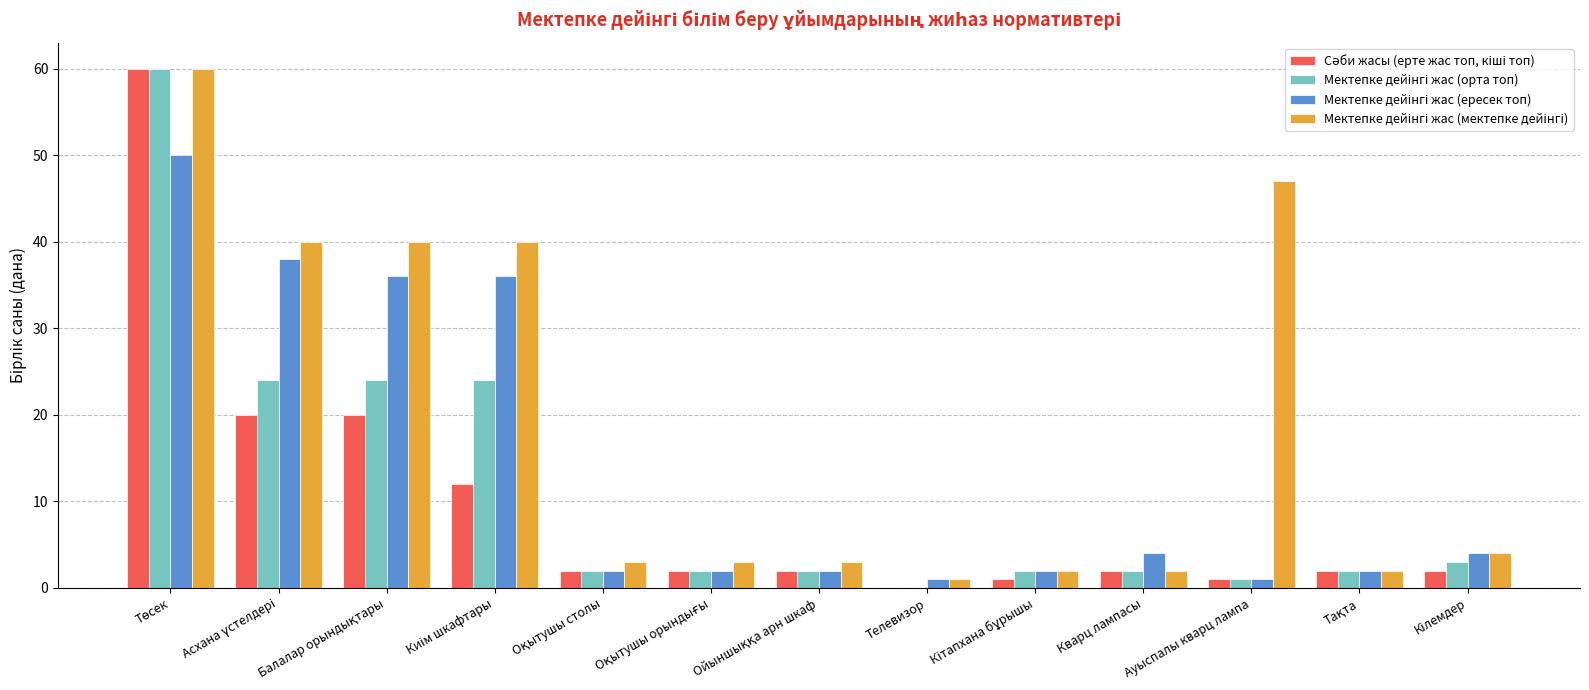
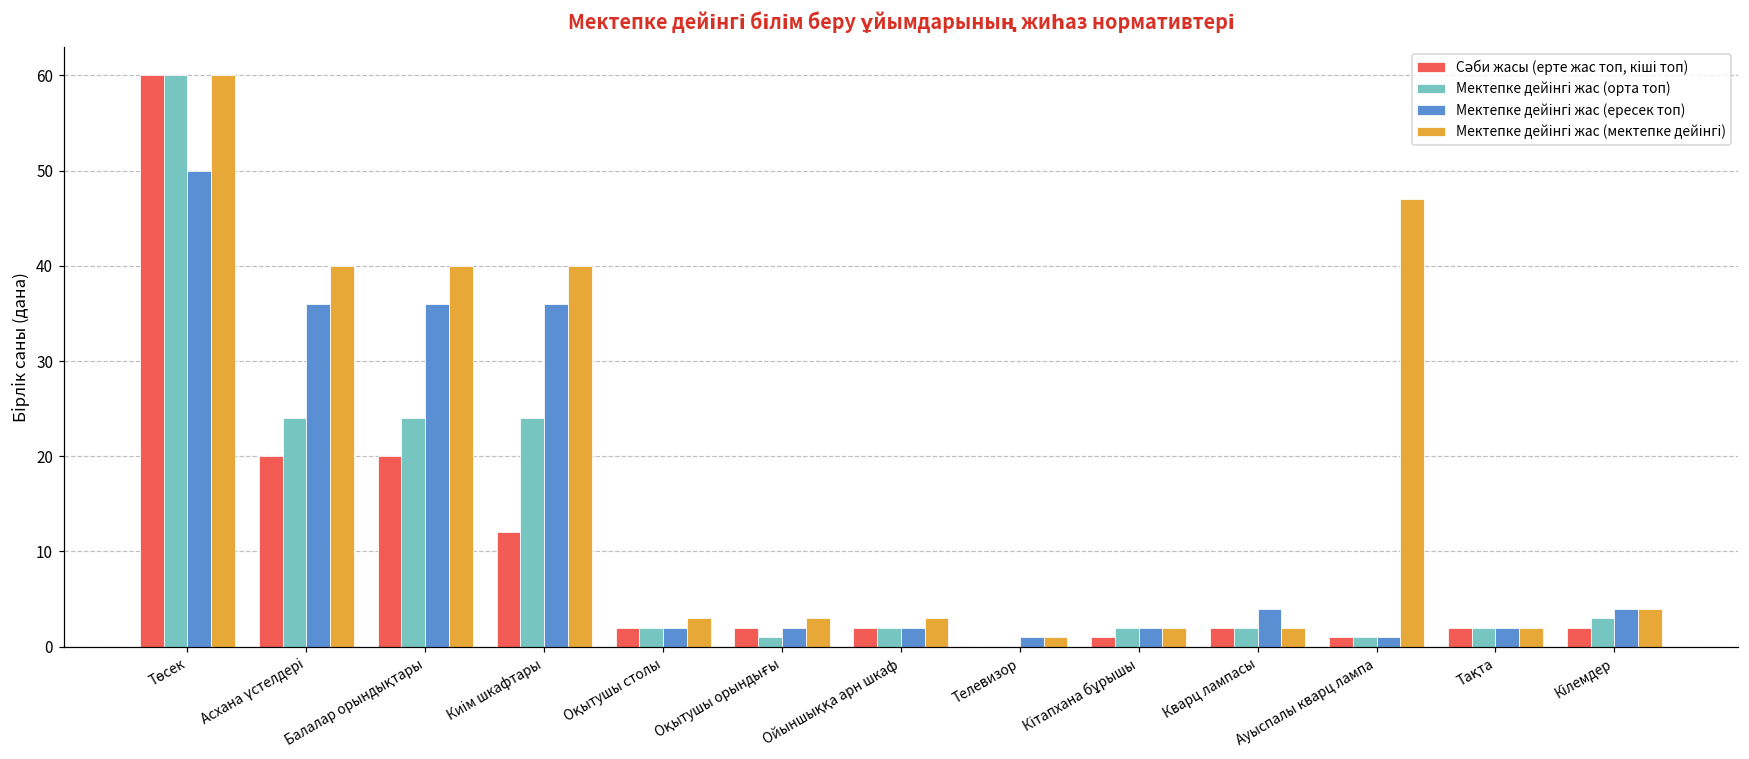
Мектепке дейінгі жас (ересек топ), Асхана үстелдері: 38 -> 36
Мектепке дейінгі жас (орта топ), Оқытушы орындығы: 2 -> 1
